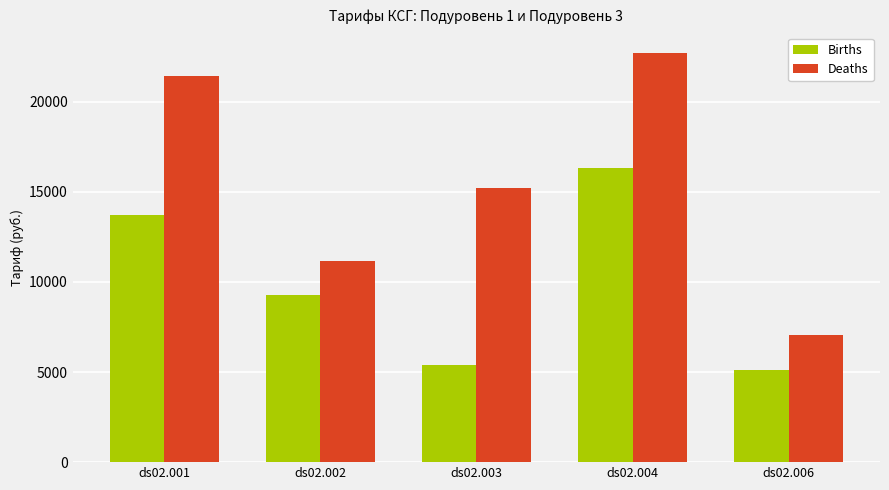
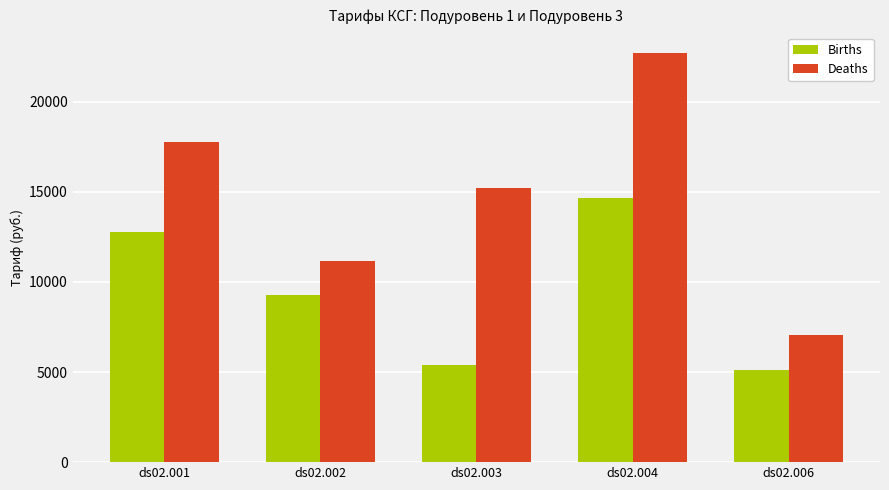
Births, ds02.001: 13700 -> 12800
Deaths, ds02.001: 21400 -> 17800
Births, ds02.004: 16300 -> 14600
